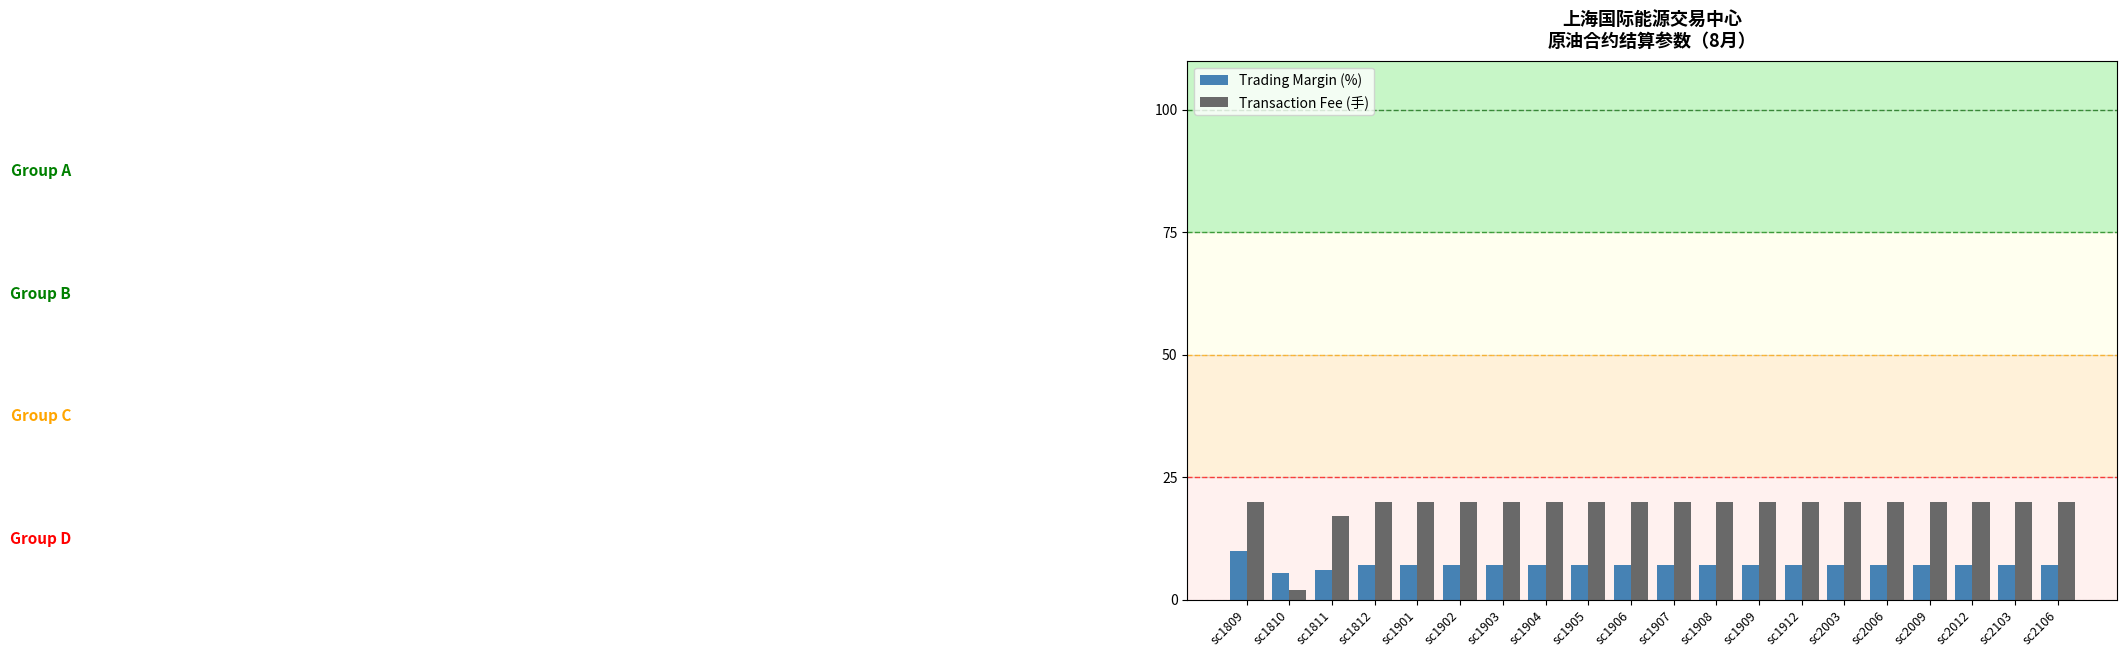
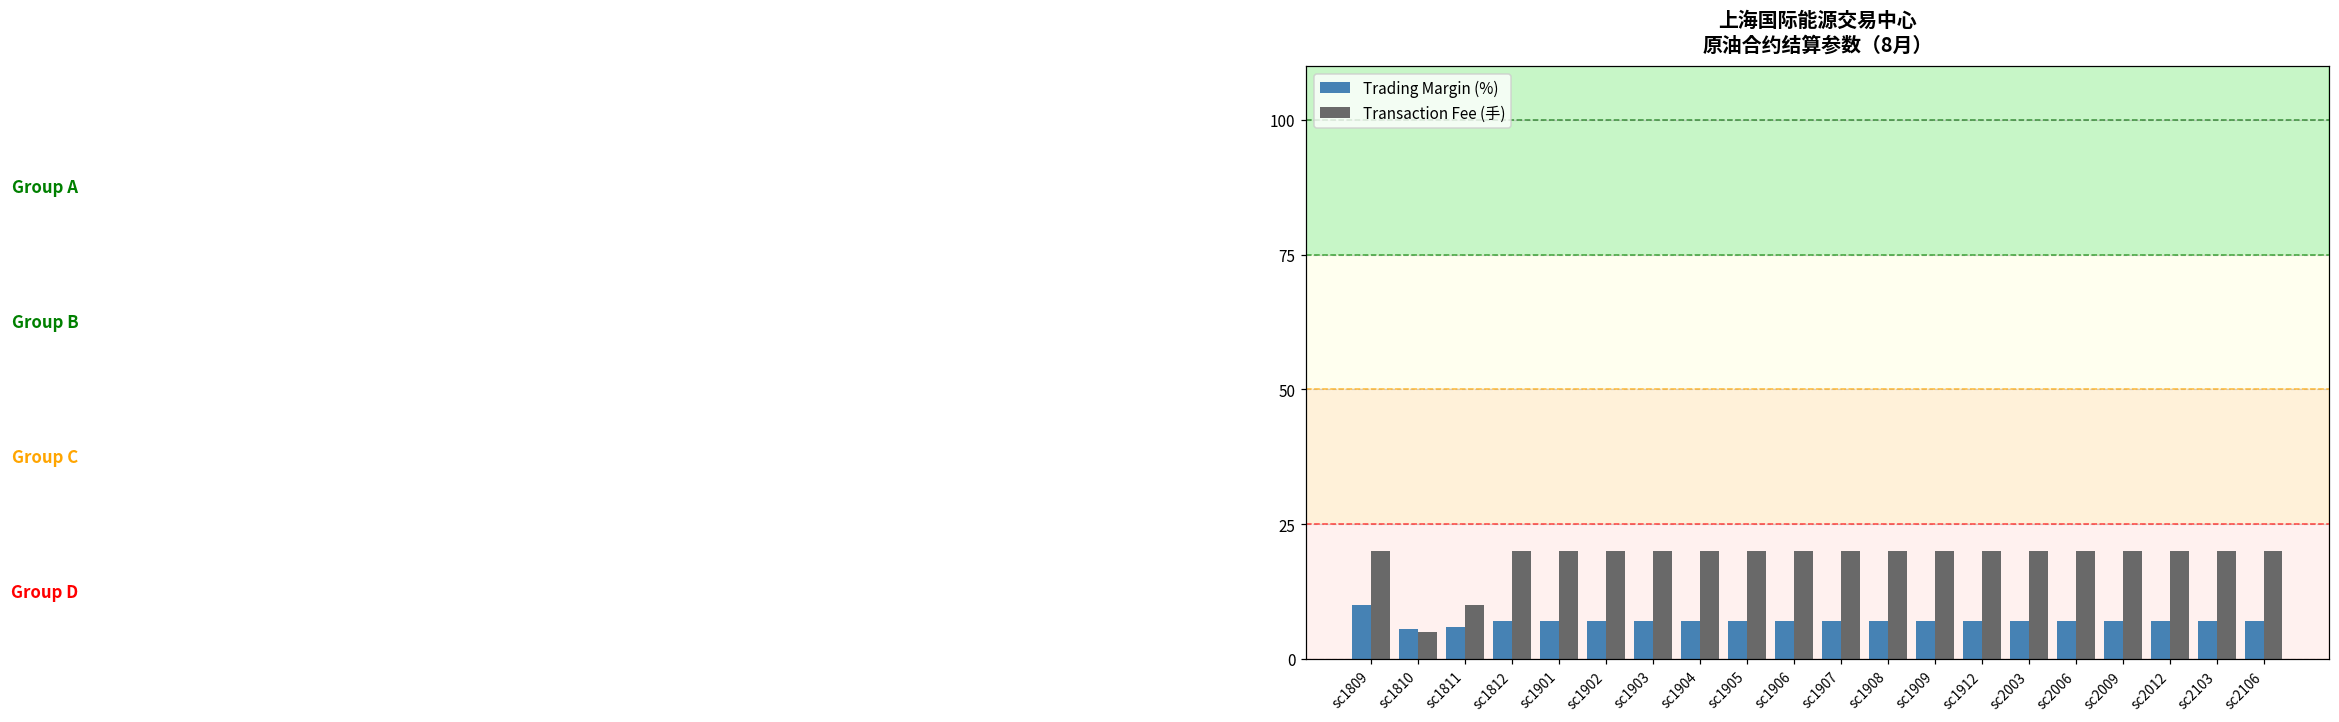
Transaction Fee (手), sc1810: 2 -> 5
Transaction Fee (手), sc1811: 17 -> 10
